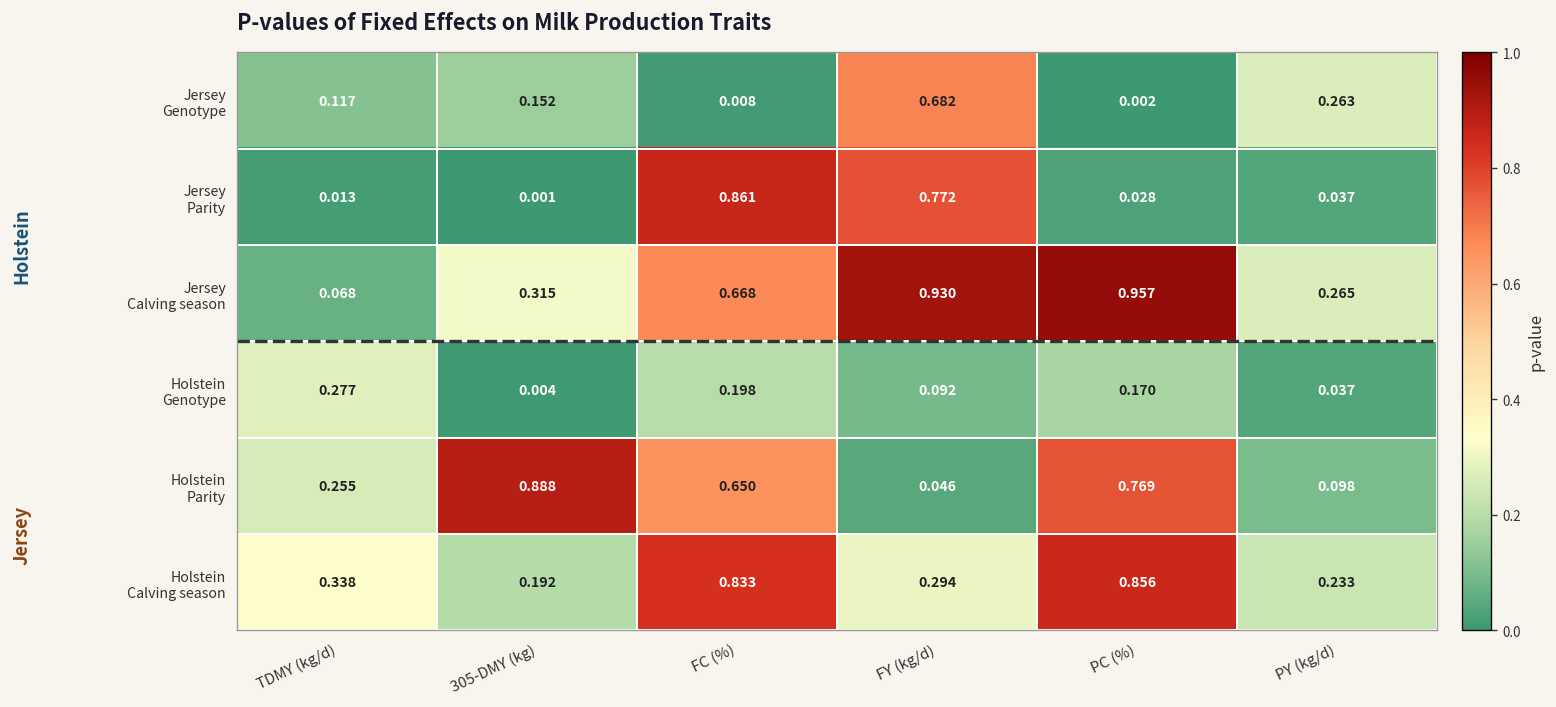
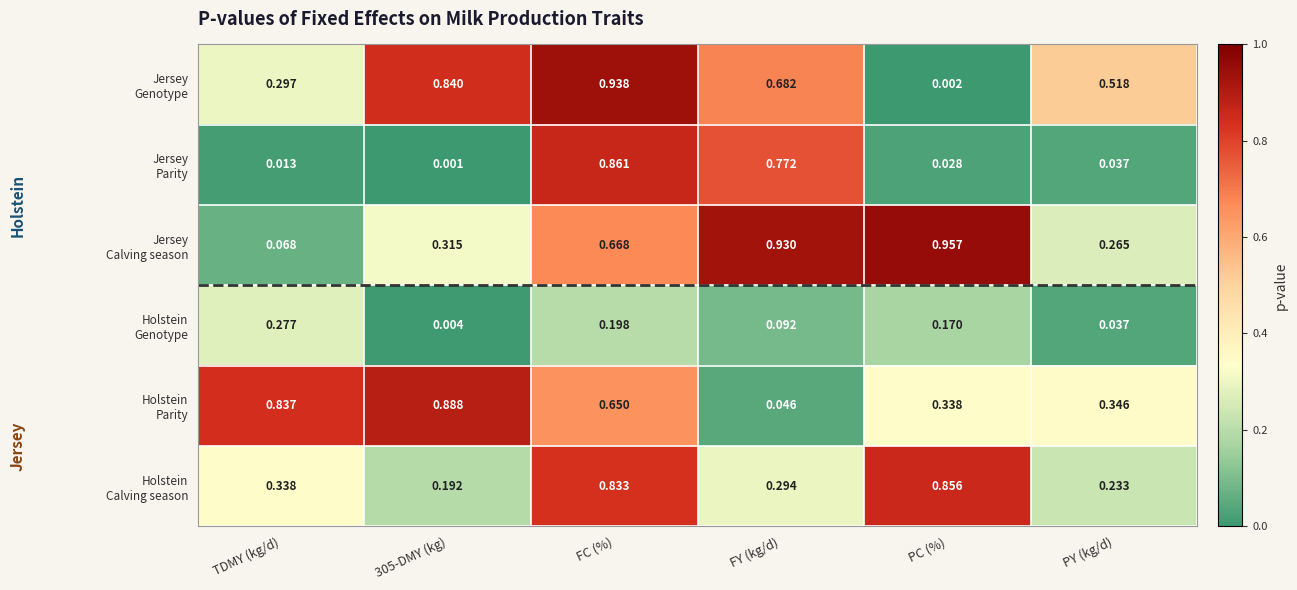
Jersey Genotype, TDMY (kg/d): 0.117 -> 0.297
Jersey Genotype, 305-DMY (kg): 0.152 -> 0.840
Jersey Genotype, FC (%): 0.008 -> 0.938
Jersey Genotype, PY (kg/d): 0.263 -> 0.518
Holstein Parity, TDMY (kg/d): 0.255 -> 0.837
Holstein Parity, PC (%): 0.769 -> 0.338
Holstein Parity, PY (kg/d): 0.098 -> 0.346
